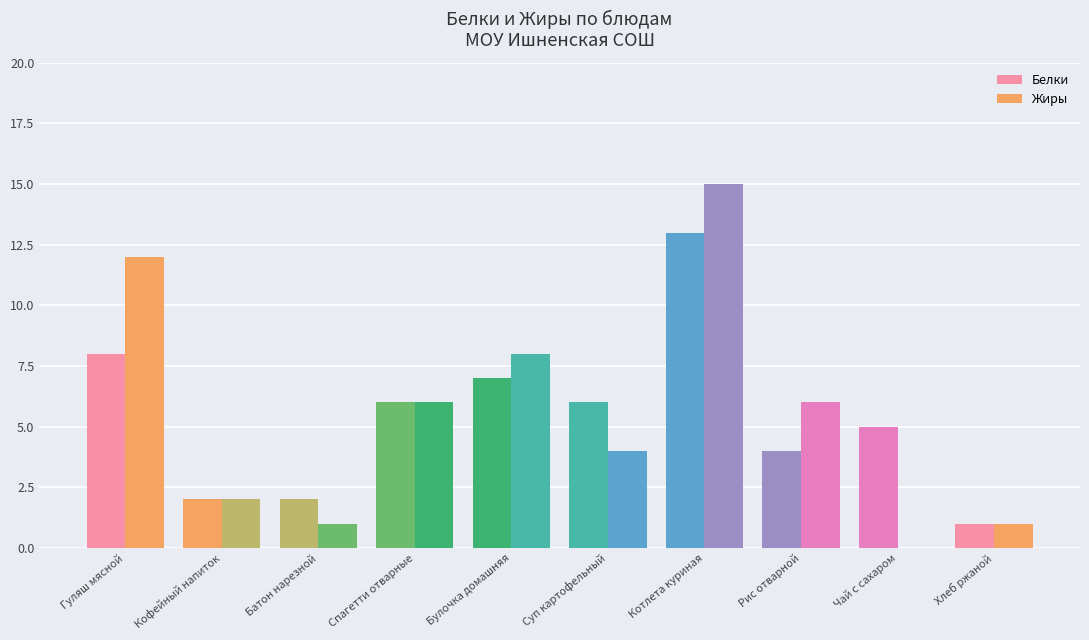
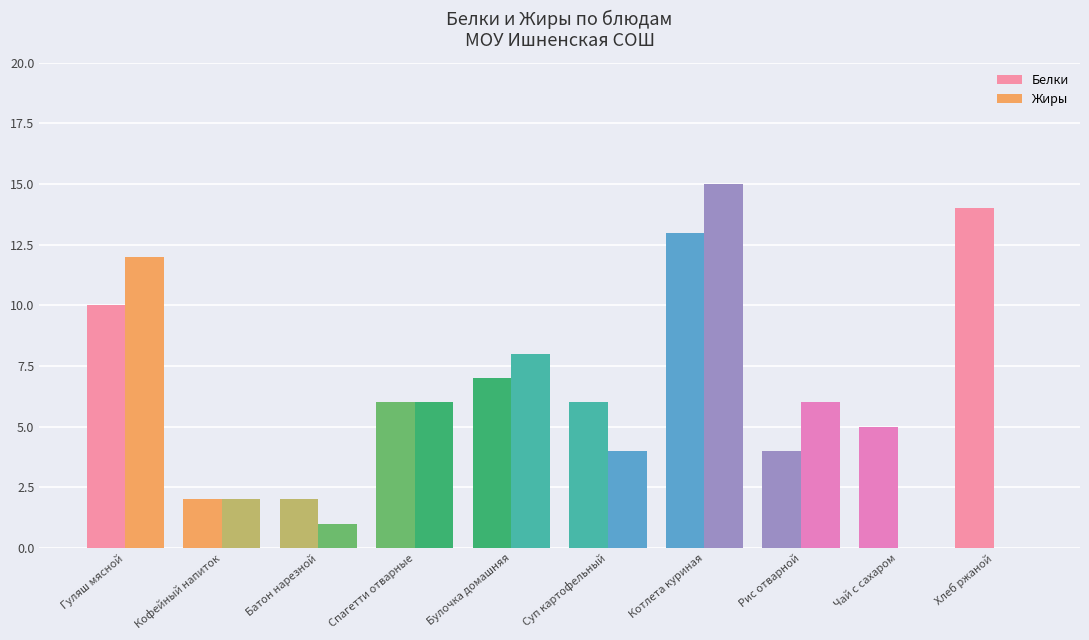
Белки, Гуляш мясной: 8 -> 10
Белки, Хлеб ржаной: 1 -> 14
Жиры, Хлеб ржаной: 1 -> 0
